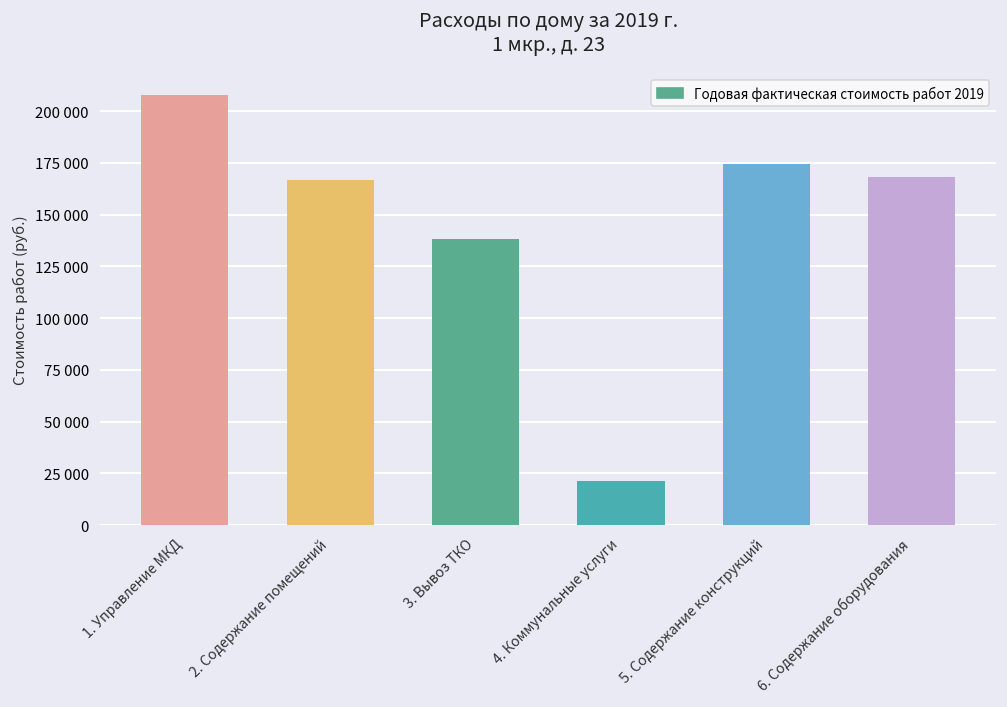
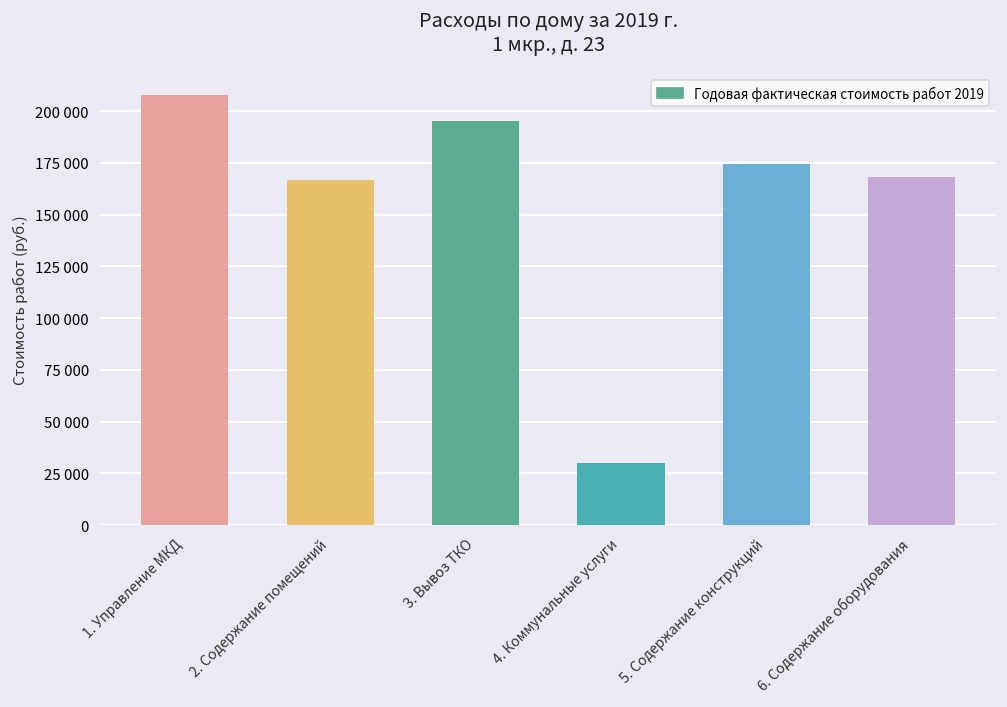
3. Вывоз ТКО: 138000 -> 195000
4. Коммунальные услуги: 21000 -> 30000
